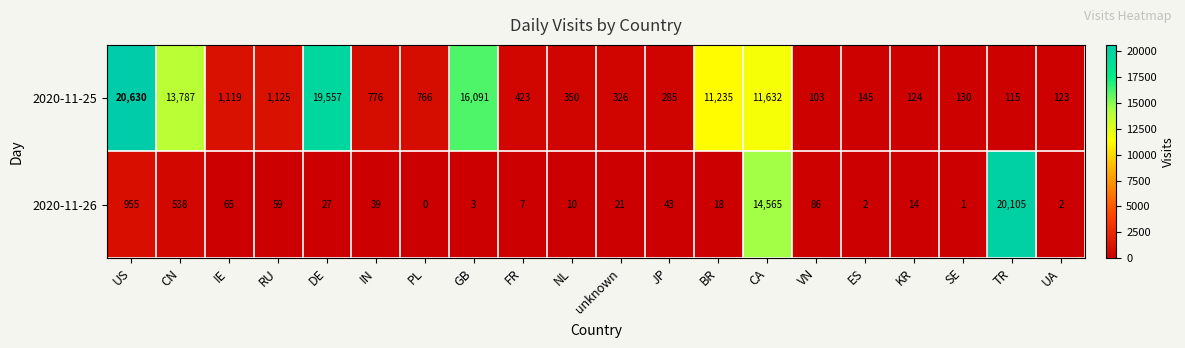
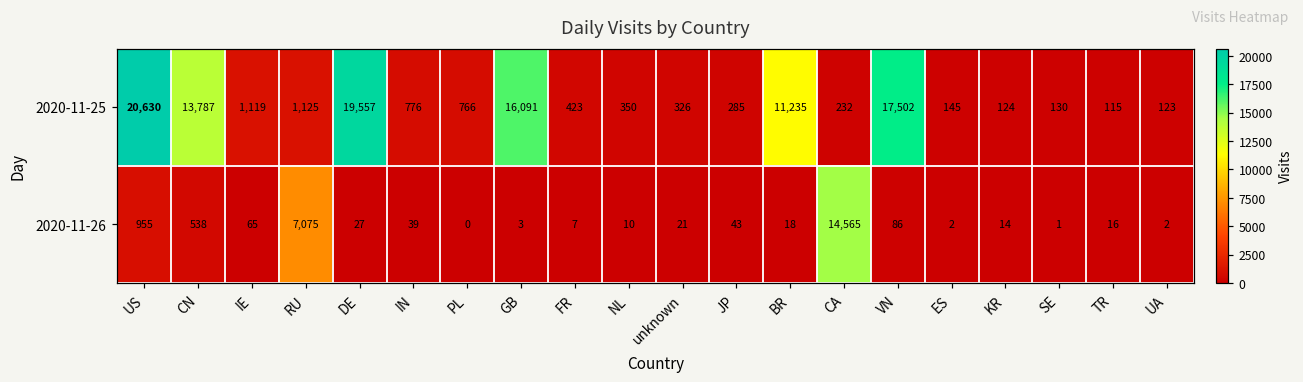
2020-11-25, CA: 11,632 -> 232
2020-11-25, VN: 103 -> 17,502
2020-11-26, RU: 59 -> 7,075
2020-11-26, TR: 20,105 -> 16
